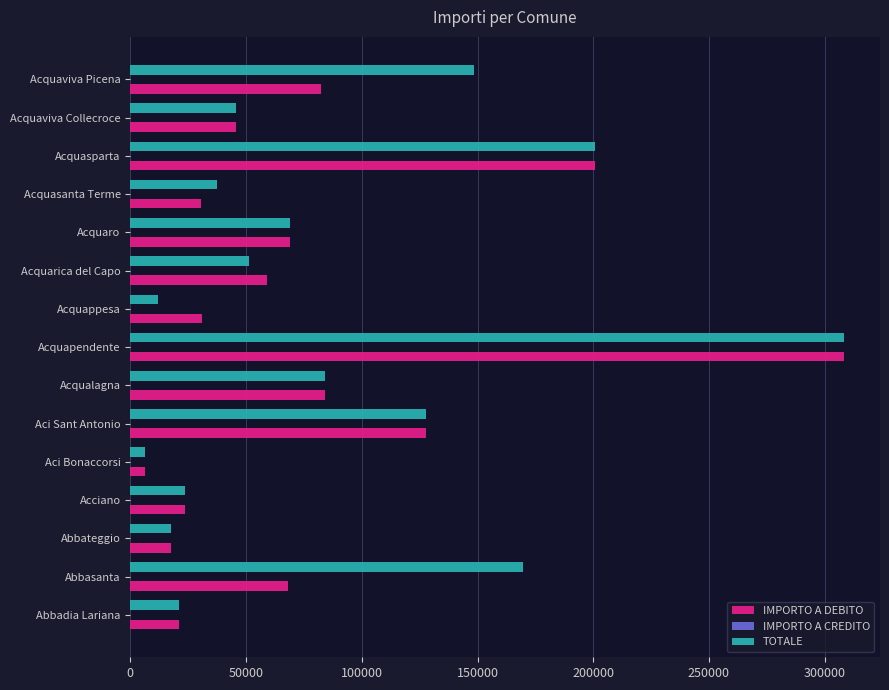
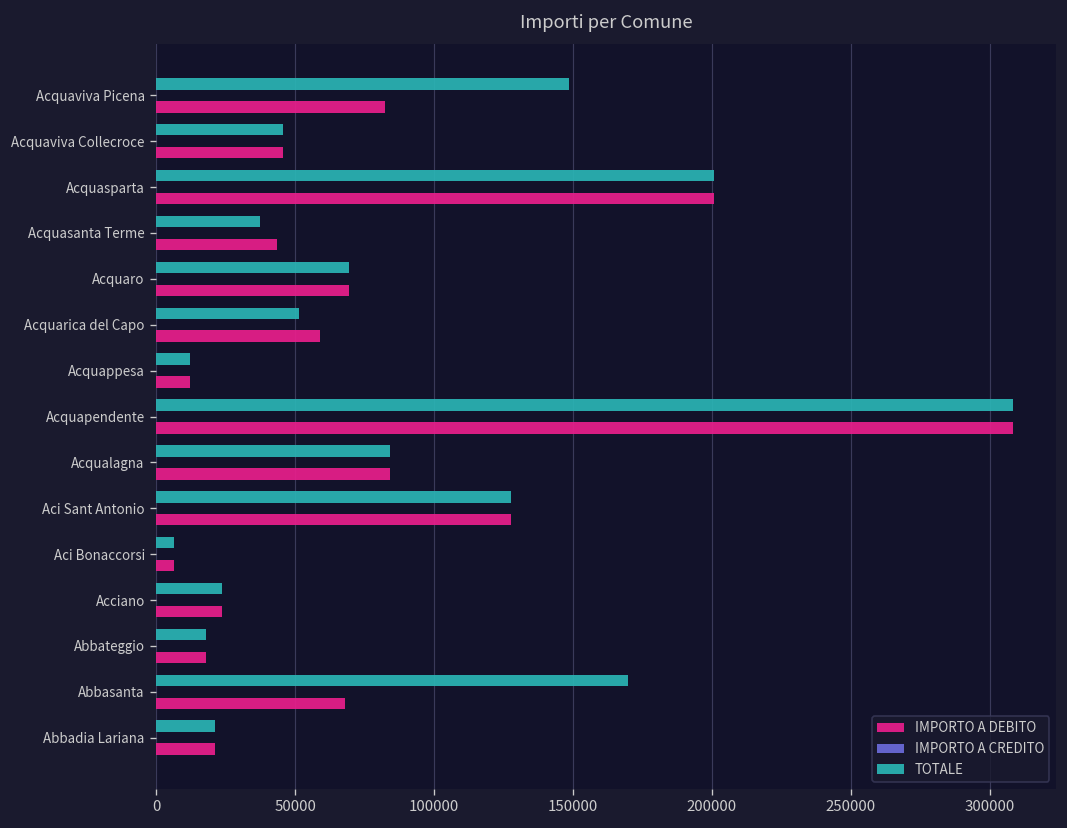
IMPORTO A DEBITO, Acquasanta Terme: 31000 -> 43000
IMPORTO A DEBITO, Acquappesa: 31000 -> 12000
